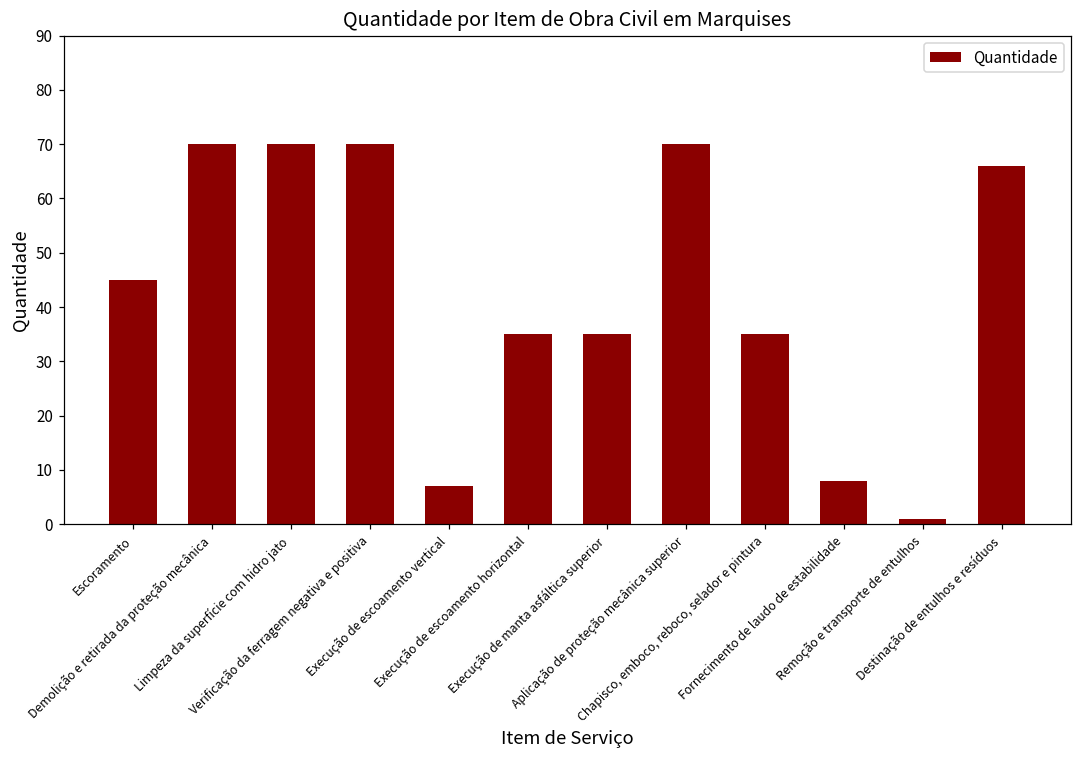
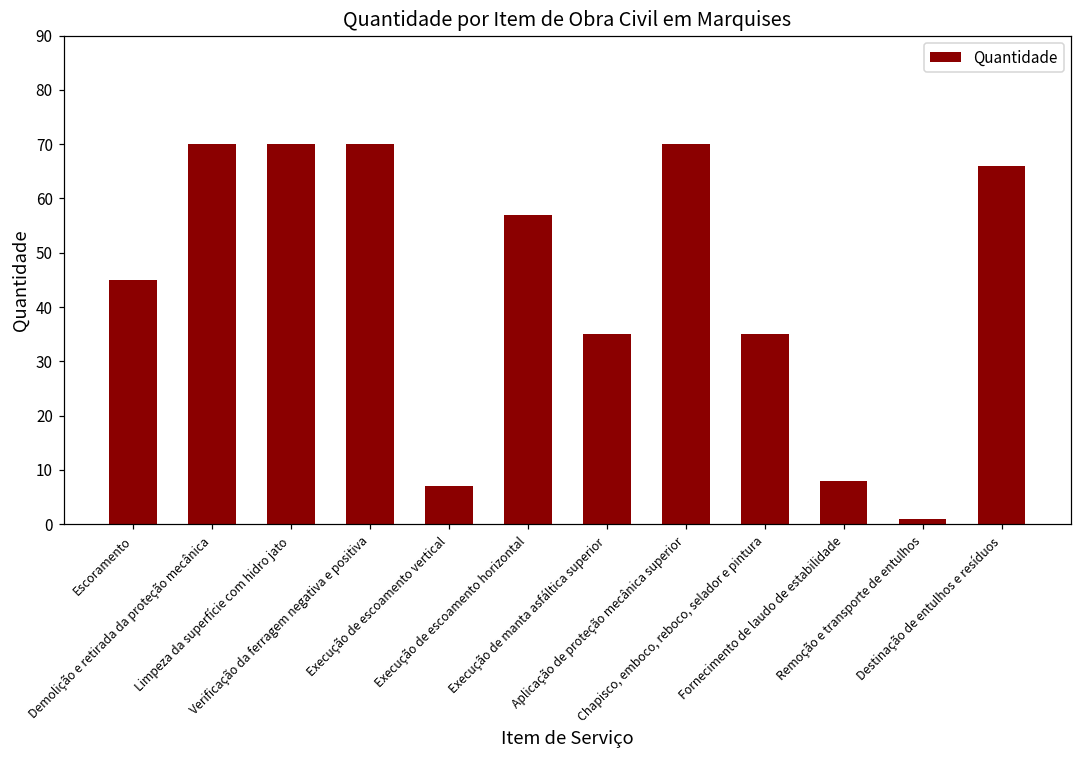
Execução de escoamento horizontal: 35 -> 57
